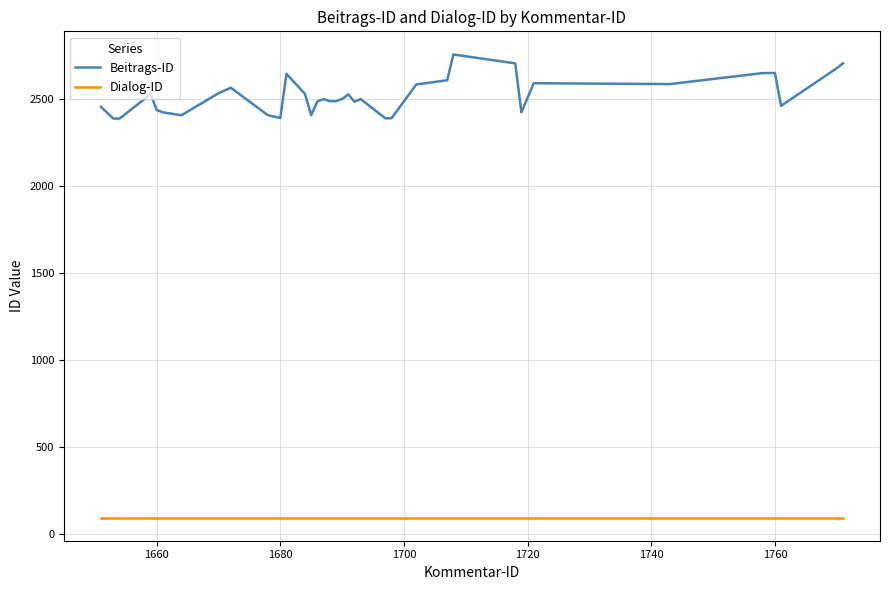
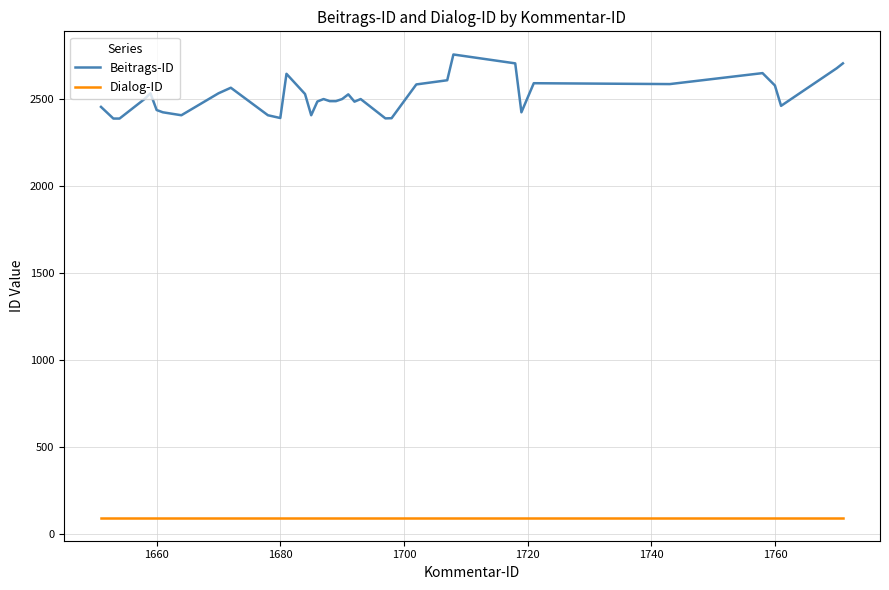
Beitrags-ID, 1760: 2650 -> 2580
